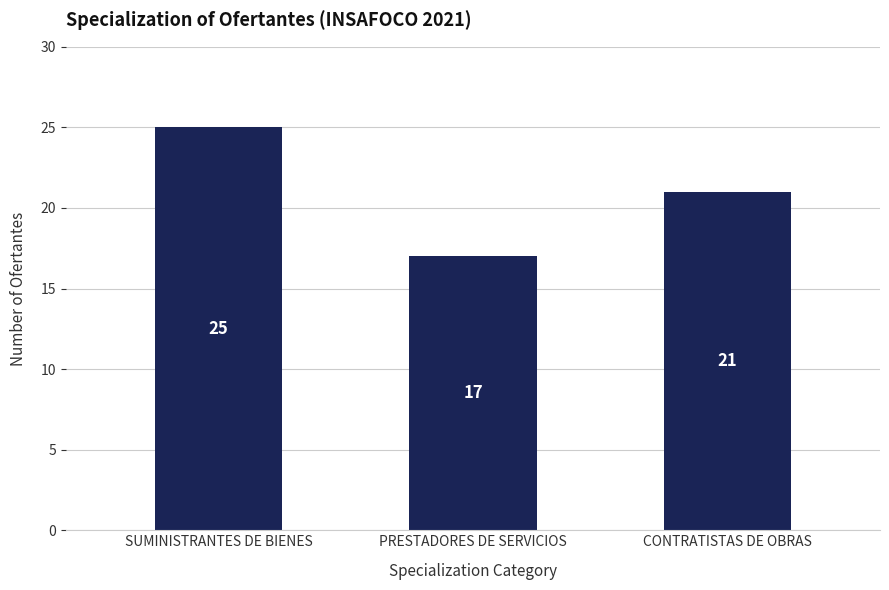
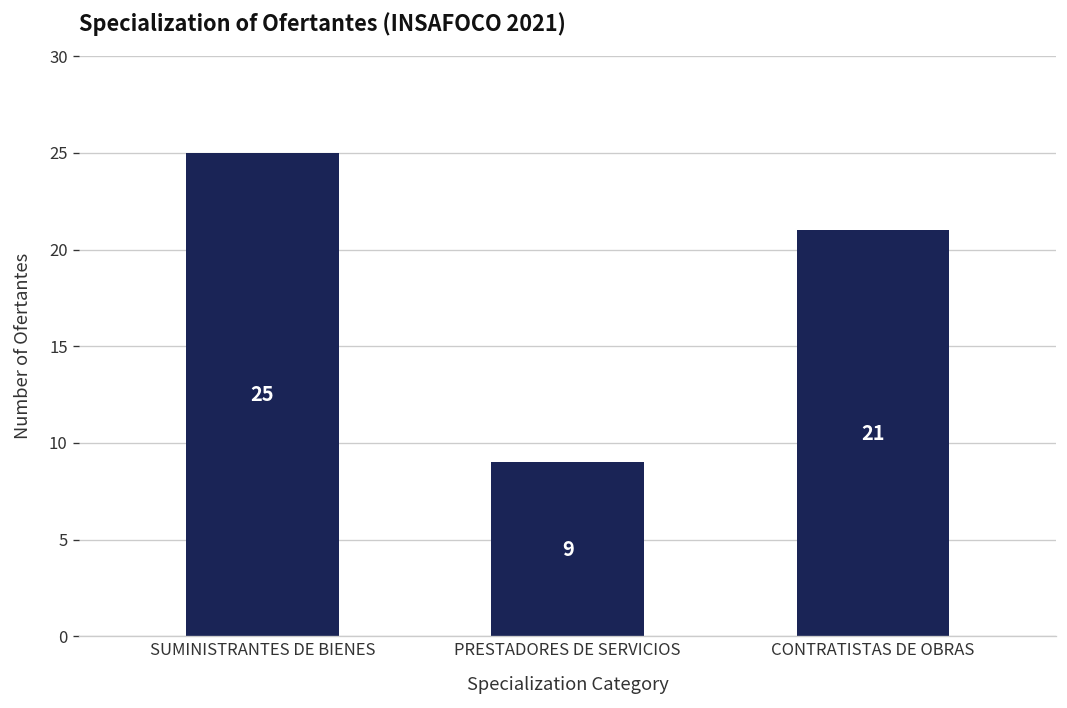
PRESTADORES DE SERVICIOS: 17 -> 9
